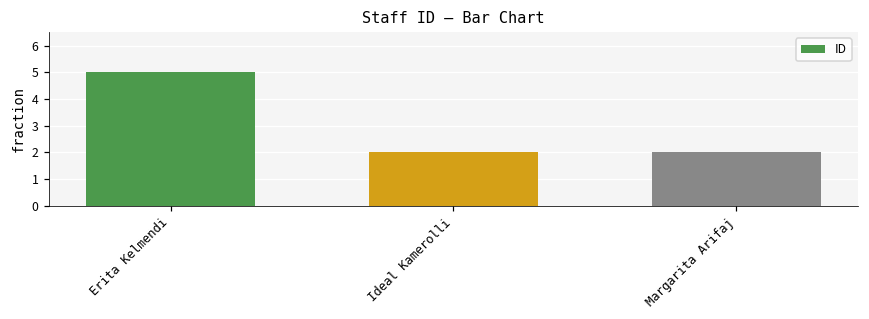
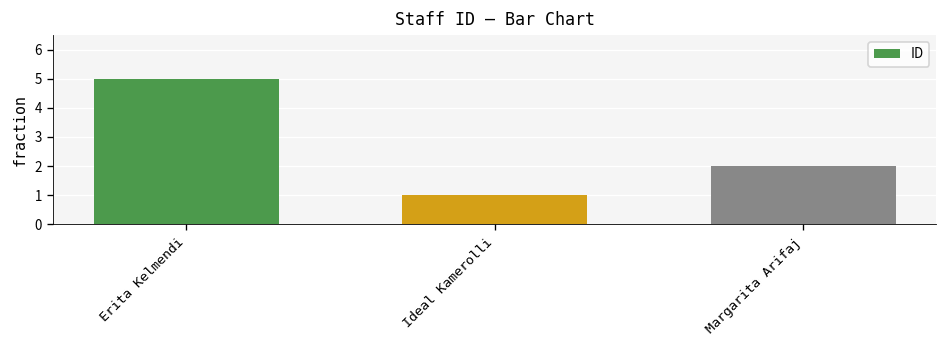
Ideal Kamerolli: 2 -> 1
